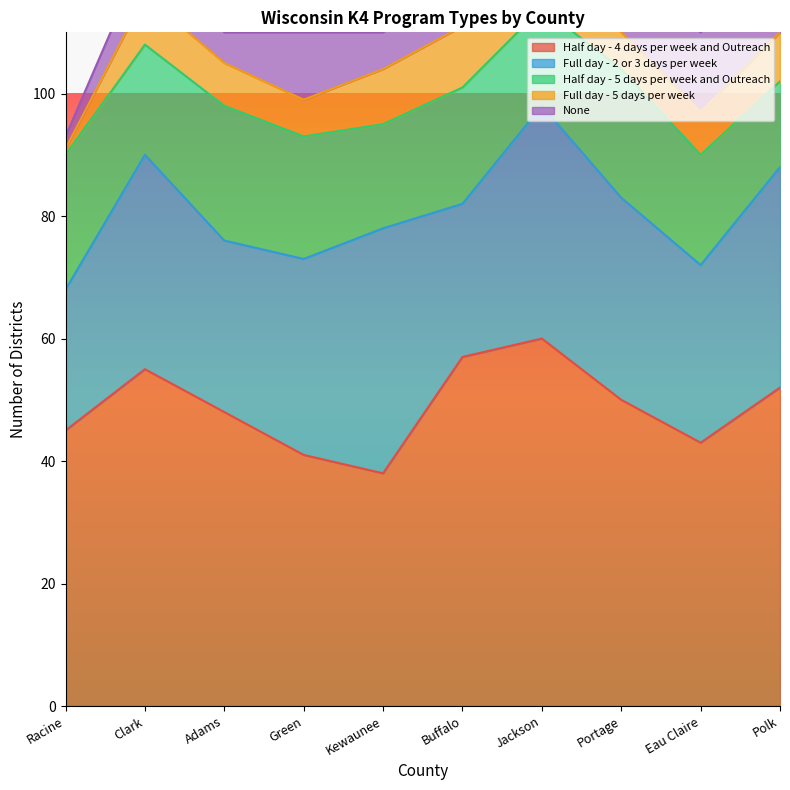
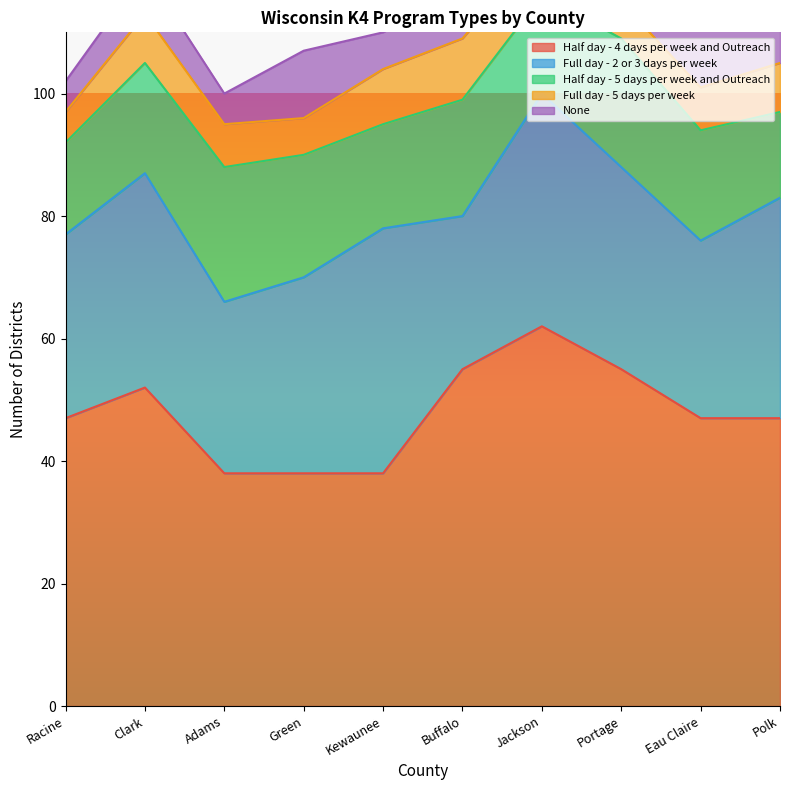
Half day - 4 days per week and Outreach, Racine: 45 -> 47
Full day - 2 or 3 days per week, Racine: 23 -> 30
Half day - 5 days per week and Outreach, Racine: 22 -> 15
Full day - 5 days per week, Racine: 1 -> 5
None, Racine: 2 -> 5
Half day - 4 days per week and Outreach, Clark: 55 -> 52
Half day - 4 days per week and Outreach, Adams: 48 -> 38
Half day - 4 days per week and Outreach, Green: 41 -> 38
Half day - 4 days per week and Outreach, Buffalo: 57 -> 55
Half day - 4 days per week and Outreach, Jackson: 60 -> 62
Half day - 4 days per week and Outreach, Portage: 50 -> 55
Half day - 4 days per week and Outreach, Eau Claire: 43 -> 47
Half day - 4 days per week and Outreach, Polk: 52 -> 47
